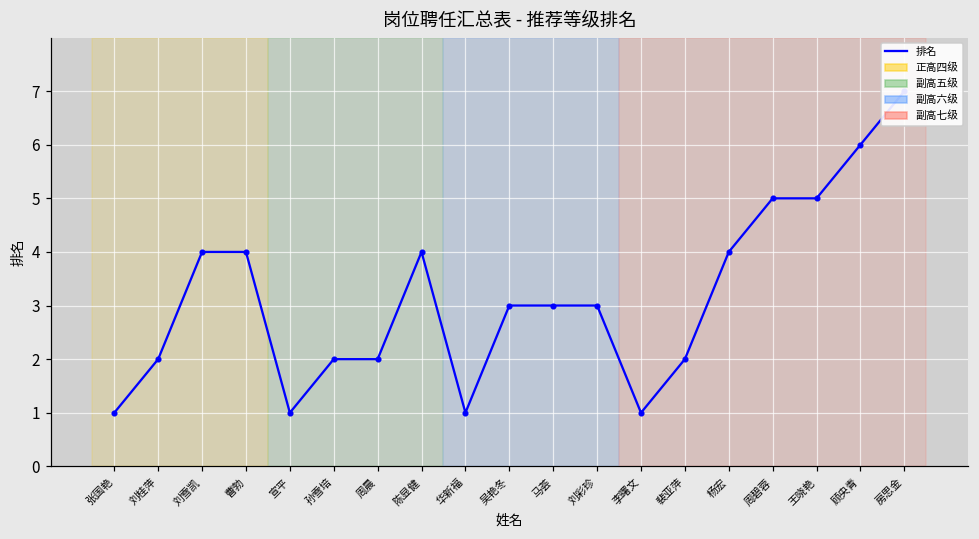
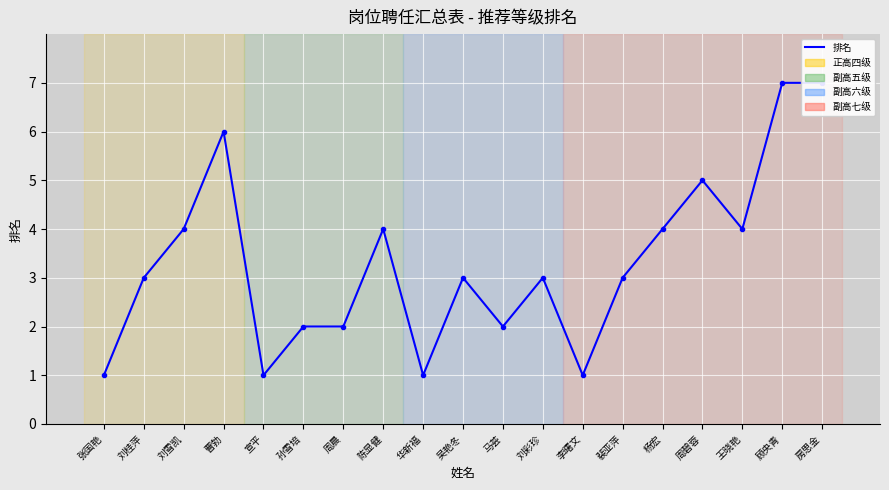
刘桂萍: 2 -> 3
曹勃: 4 -> 6
马荟: 3 -> 2
裴亚萍: 2 -> 3
王晓艳: 5 -> 4
顾央青: 6 -> 7
